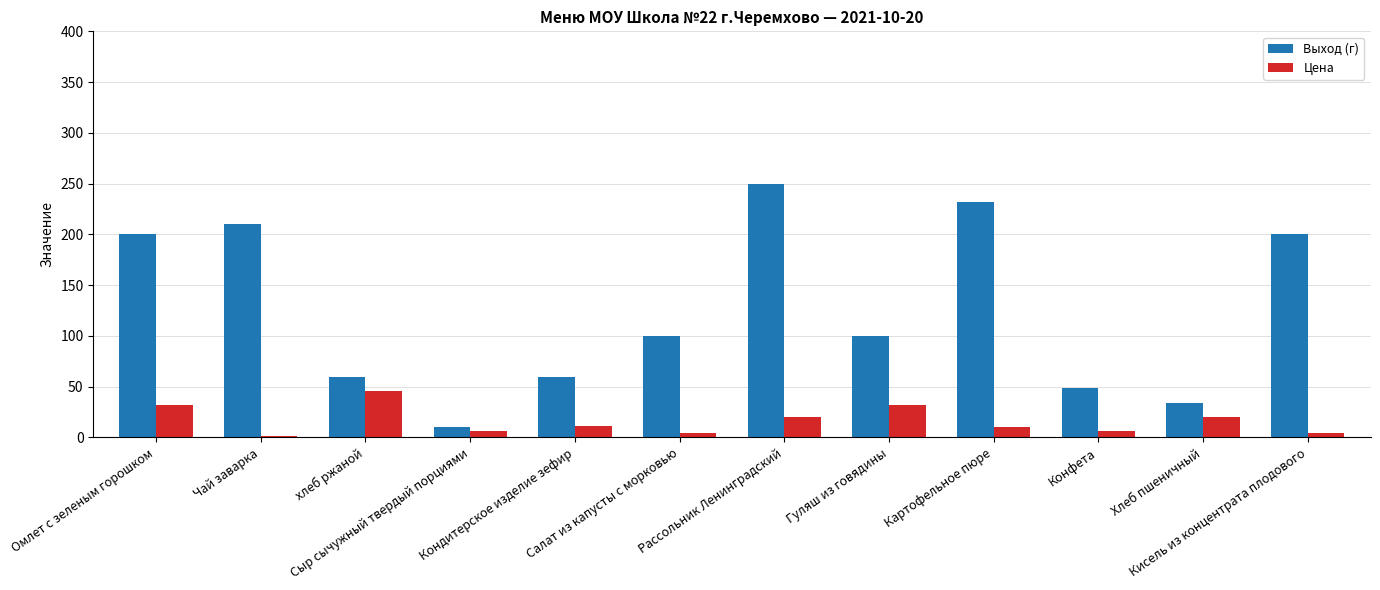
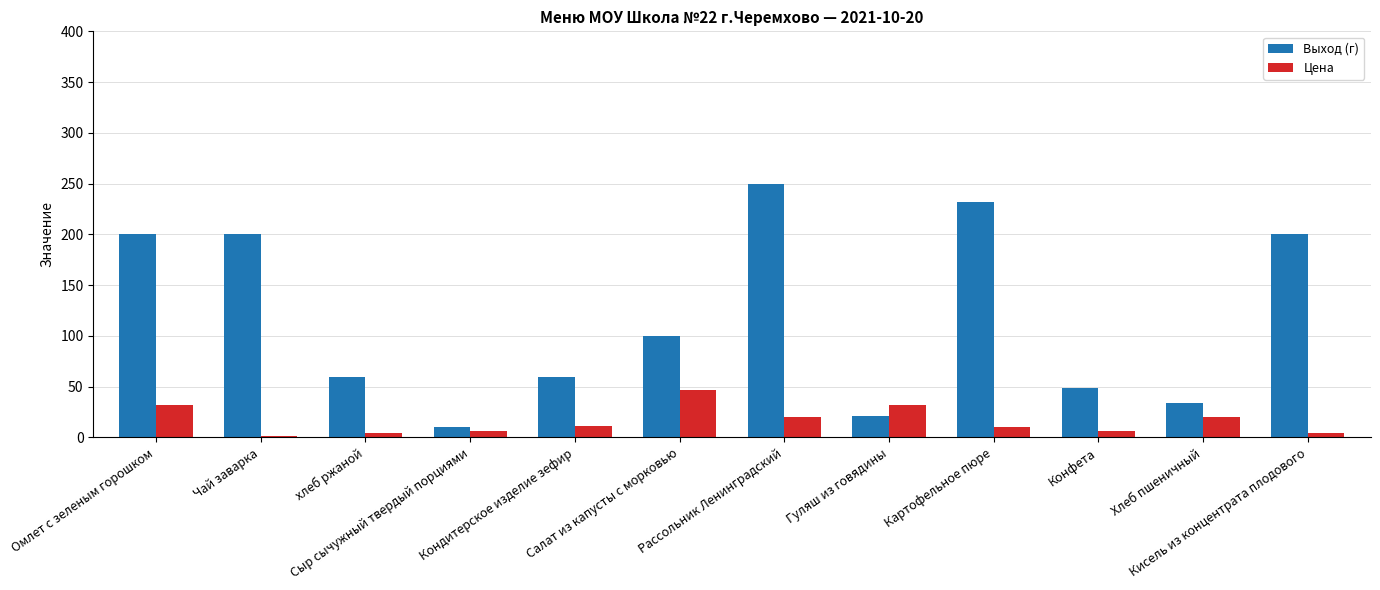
Выход (г), Чай заварка: 210 -> 200
Цена, хлеб ржаной: 46 -> 4
Цена, Салат из капусты с морковью: 5 -> 47
Выход (г), Гуляш из говядины: 100 -> 21
